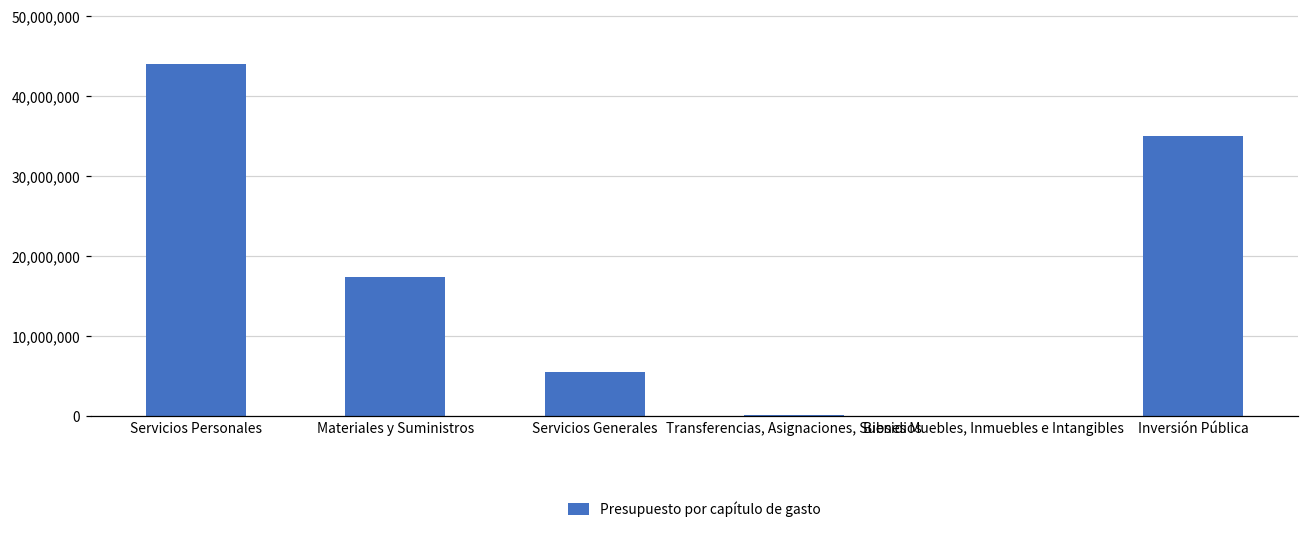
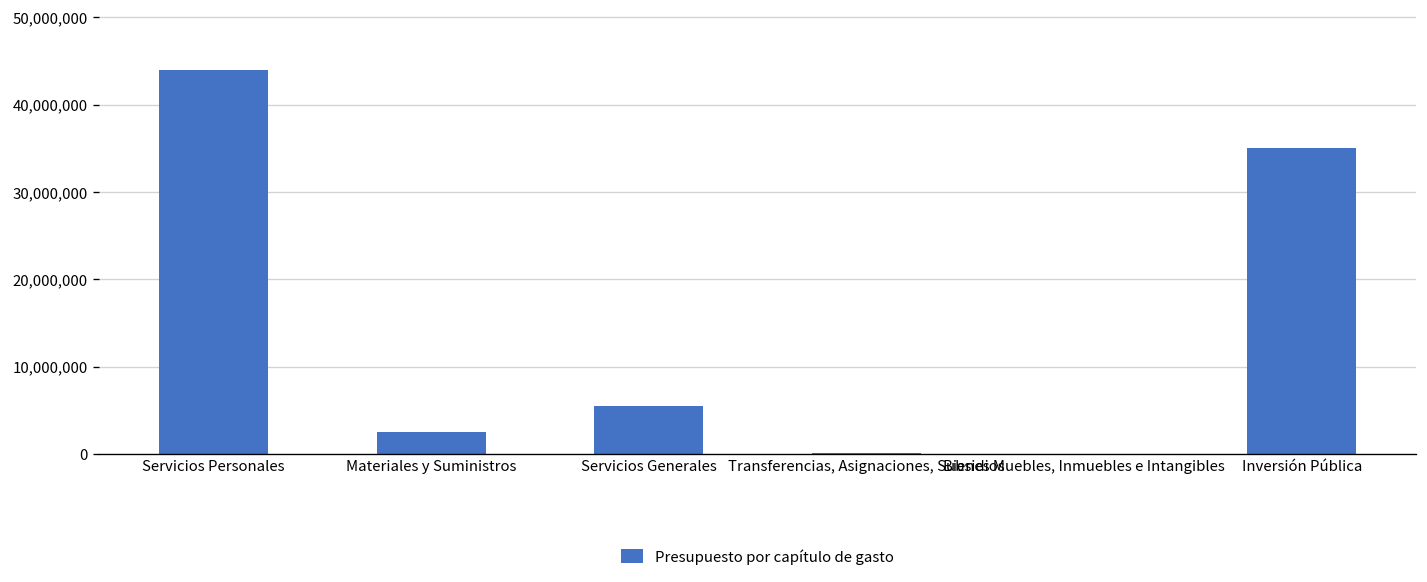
Materiales y Suministros: 17,000,000 -> 3,000,000
